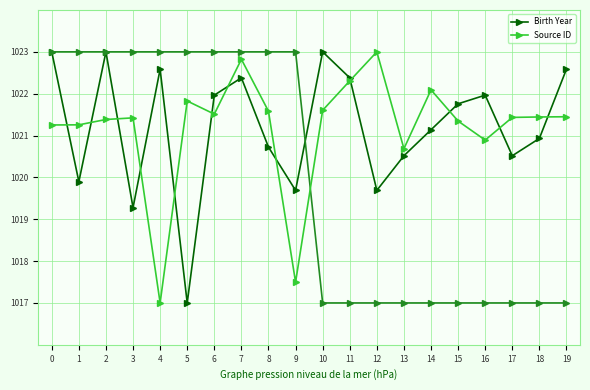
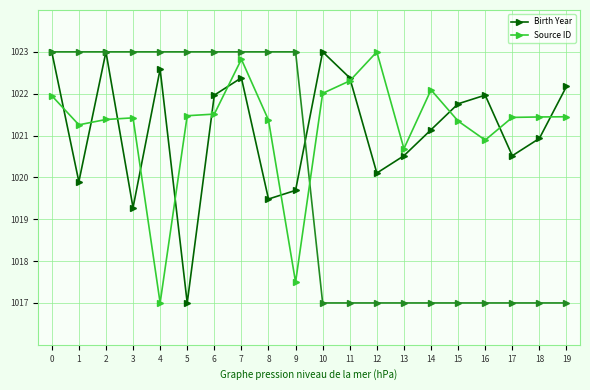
Source ID, 0: 1021.3 -> 1022.0
Source ID, 5: 1021.8 -> 1021.5
Birth Year, 8: 1020.7 -> 1019.5
Source ID, 8: 1021.6 -> 1021.4
Source ID, 10: 1021.6 -> 1022.0
Birth Year, 12: 1019.7 -> 1020.1
Birth Year, 19: 1022.6 -> 1022.2
